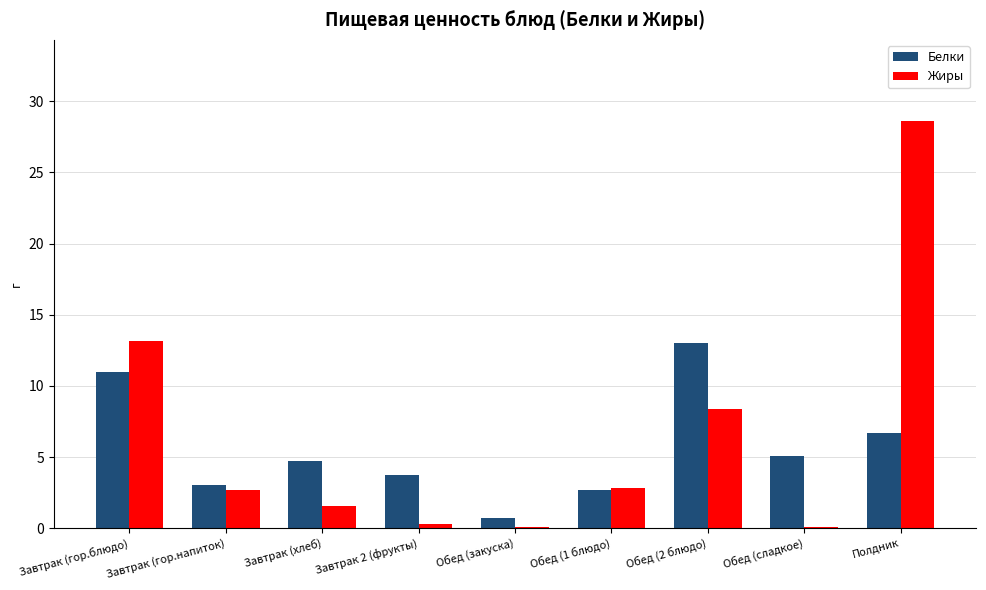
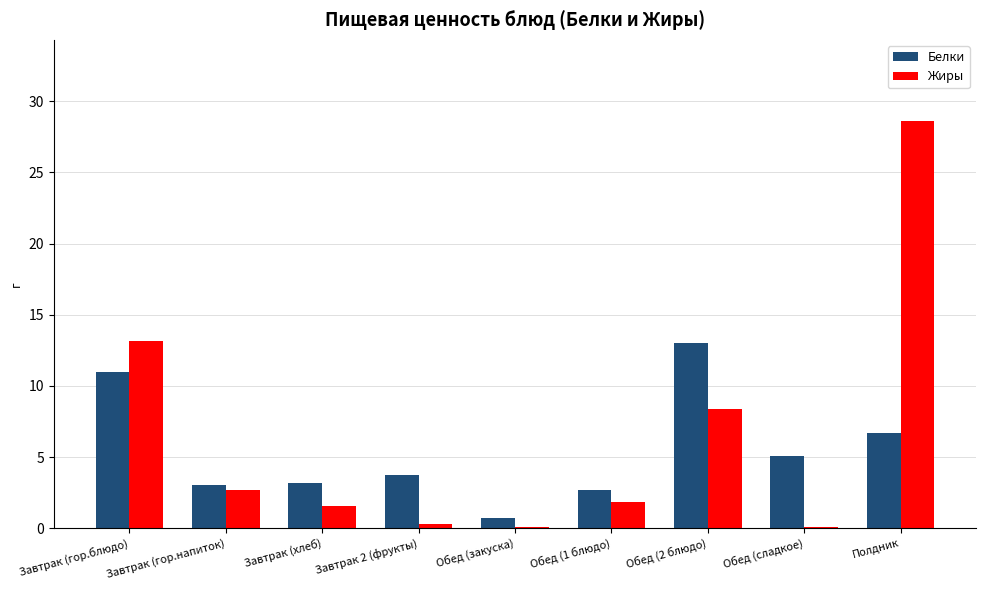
Белки, Завтрак (хлеб): 4.7 -> 3.2
Жиры, Обед (1 блюдо): 2.8 -> 1.9
